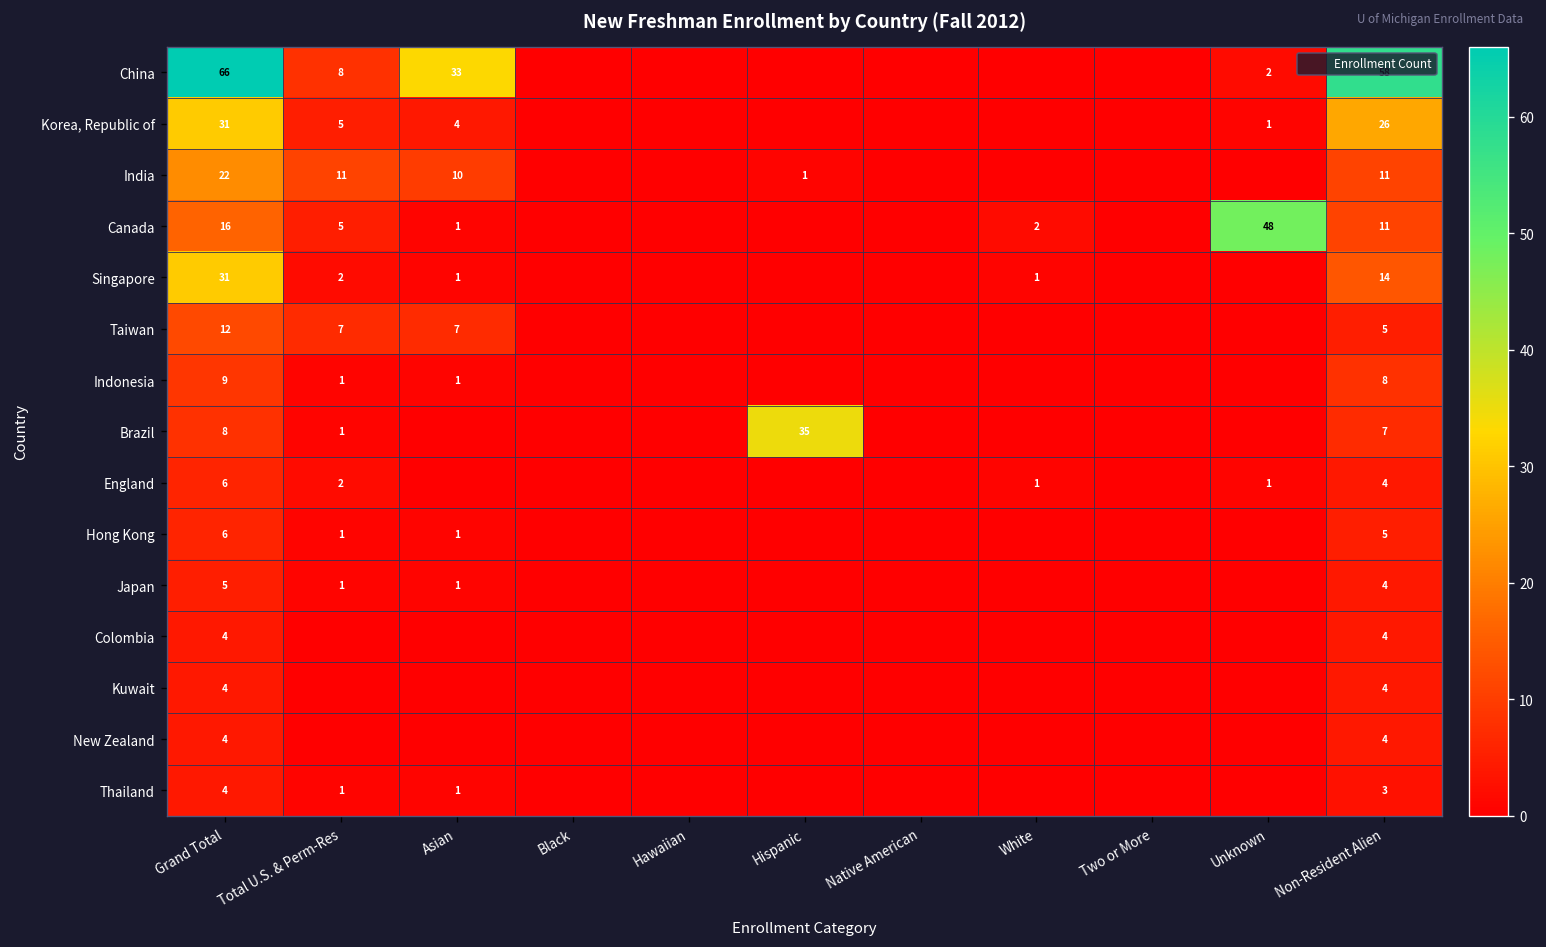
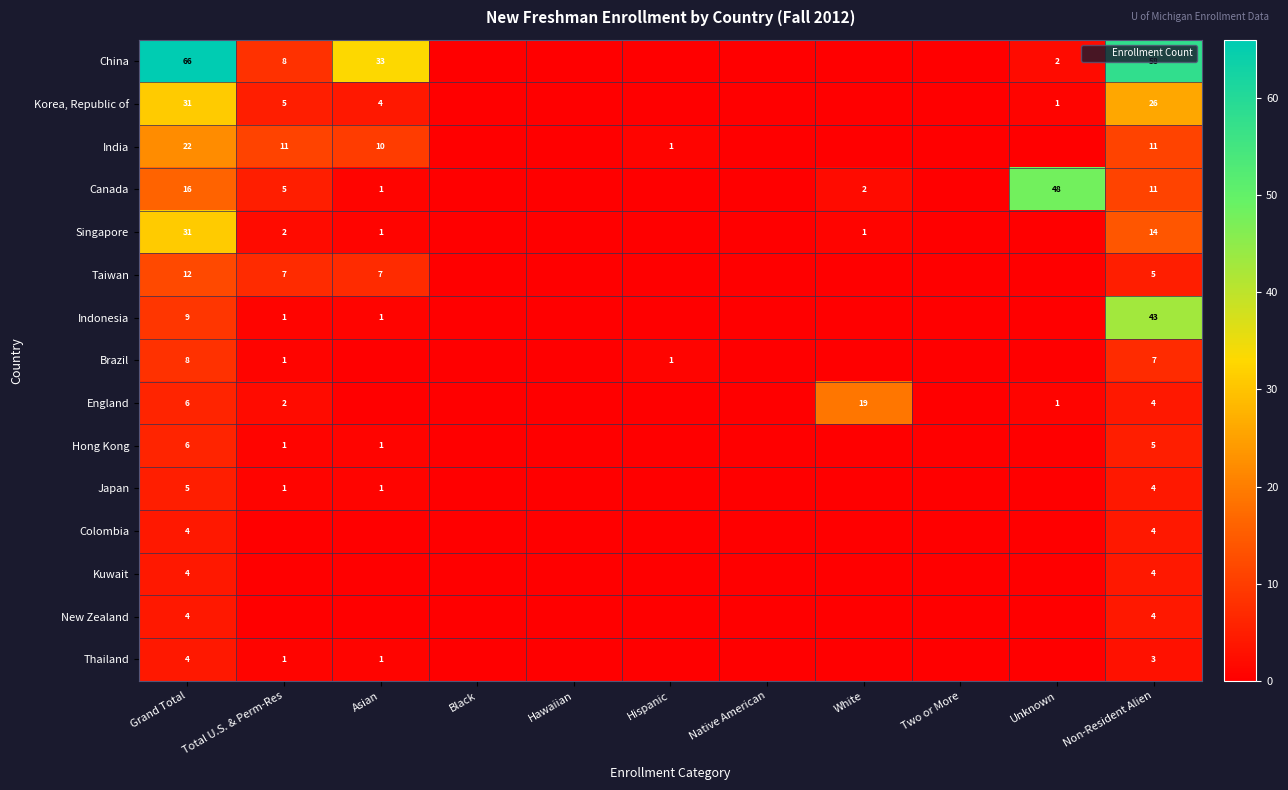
Indonesia, Non-Resident Alien: 8 -> 43
Brazil, Hispanic: 35 -> 1
England, White: 1 -> 19
